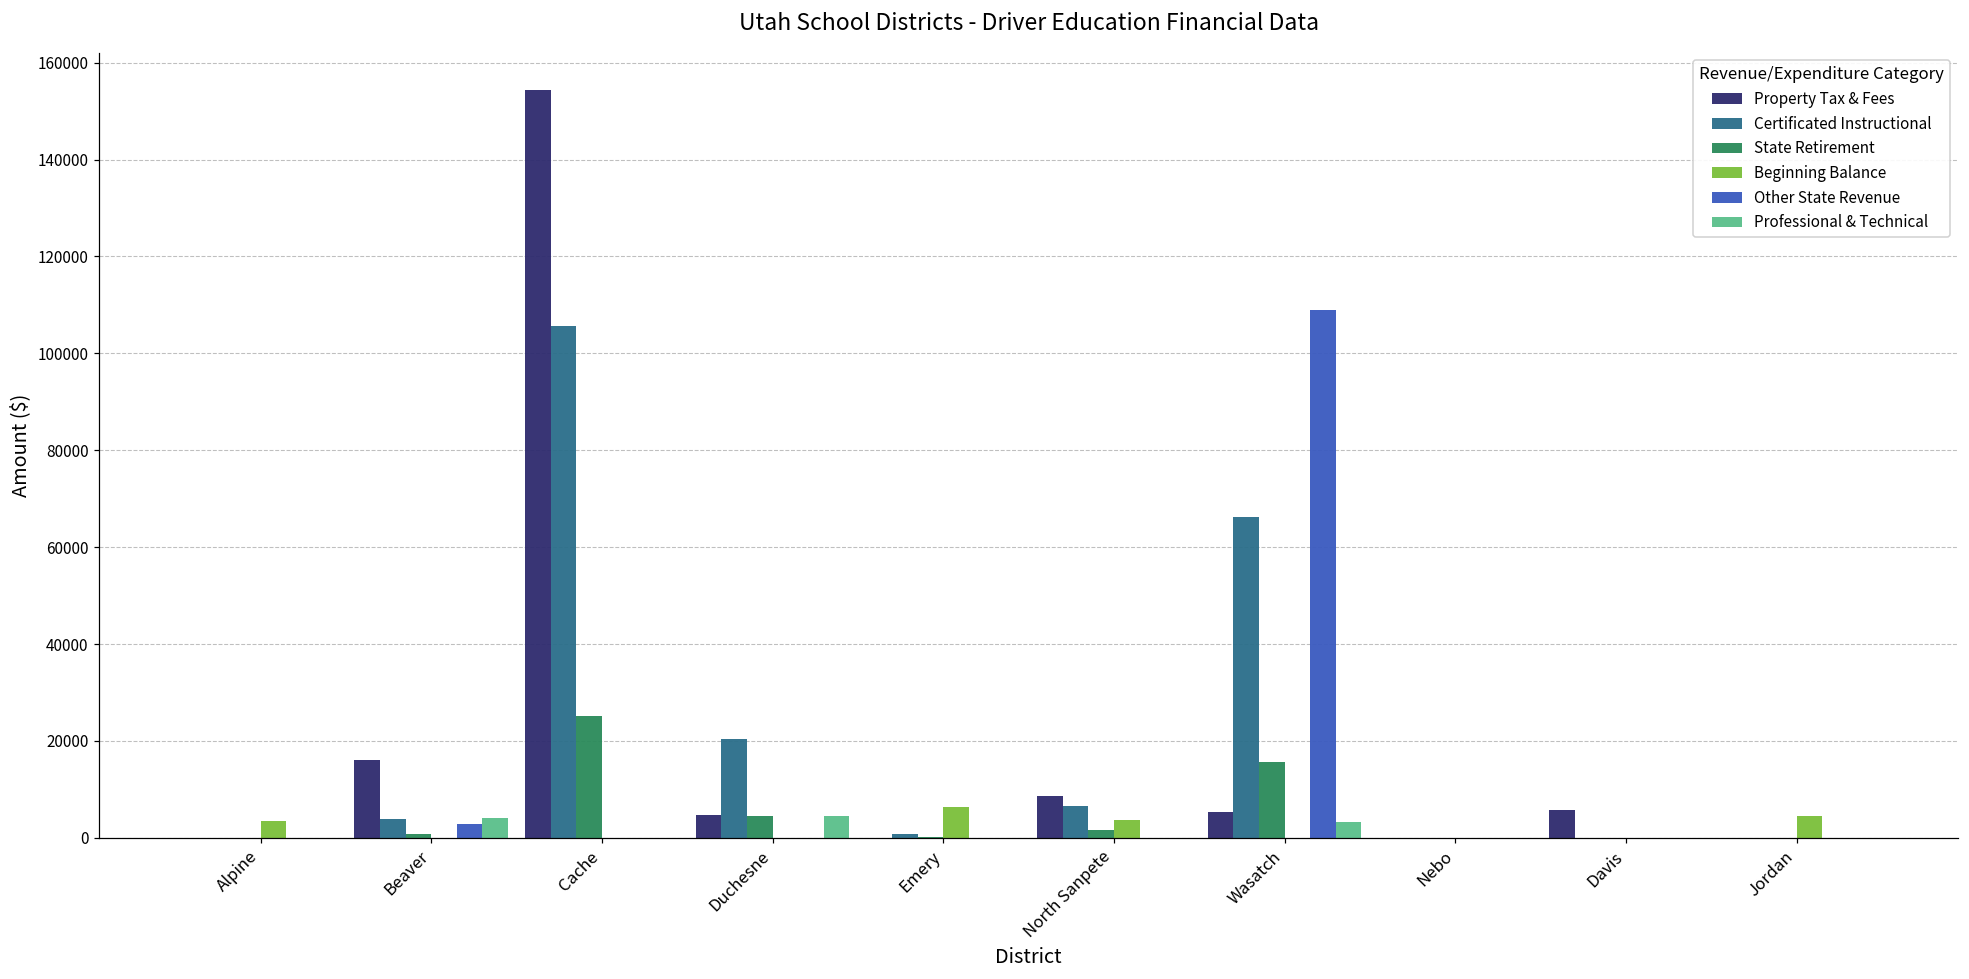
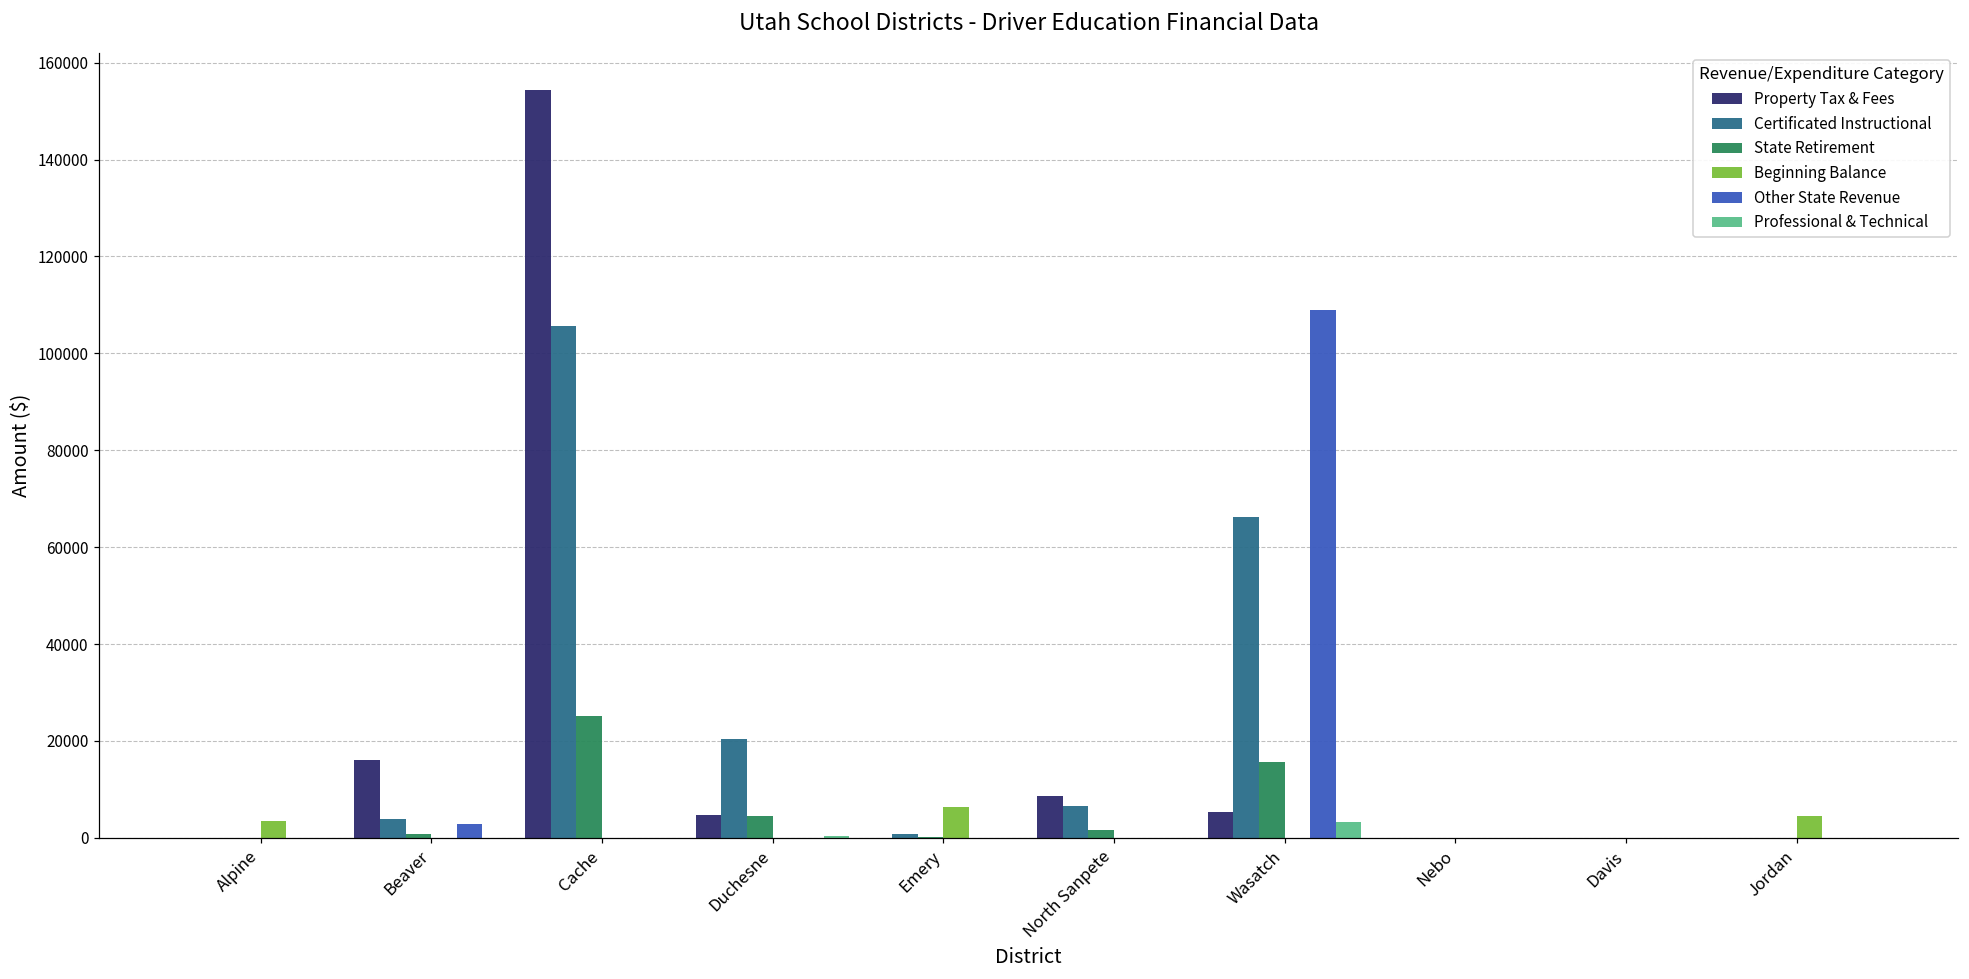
Professional & Technical, Beaver: 4000 -> 0
Professional & Technical, Duchesne: 4000 -> 0
Beginning Balance, North Sanpete: 4000 -> 0
Property Tax & Fees, Davis: 6000 -> 0
